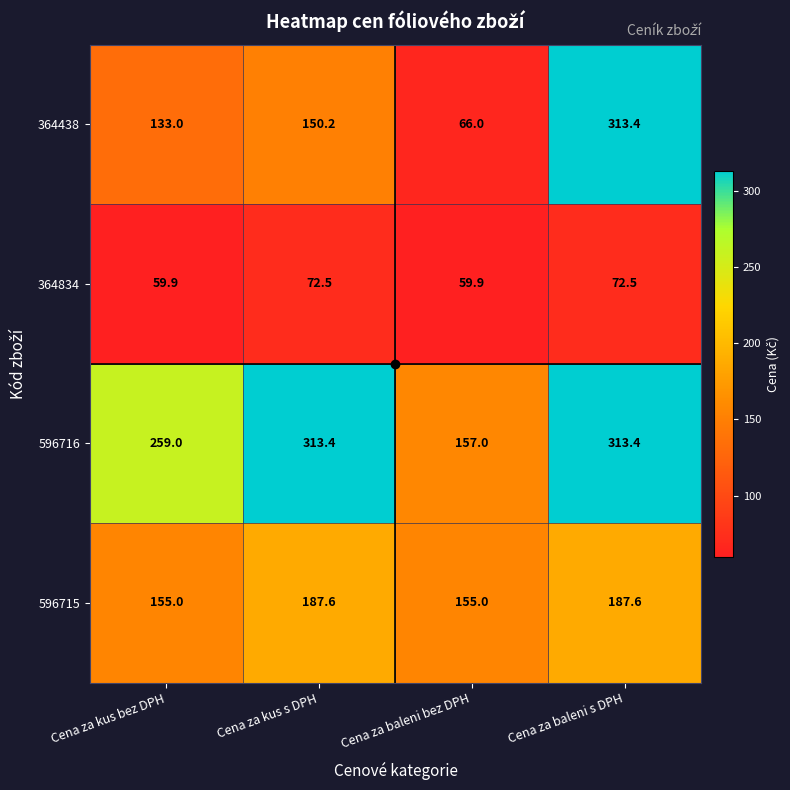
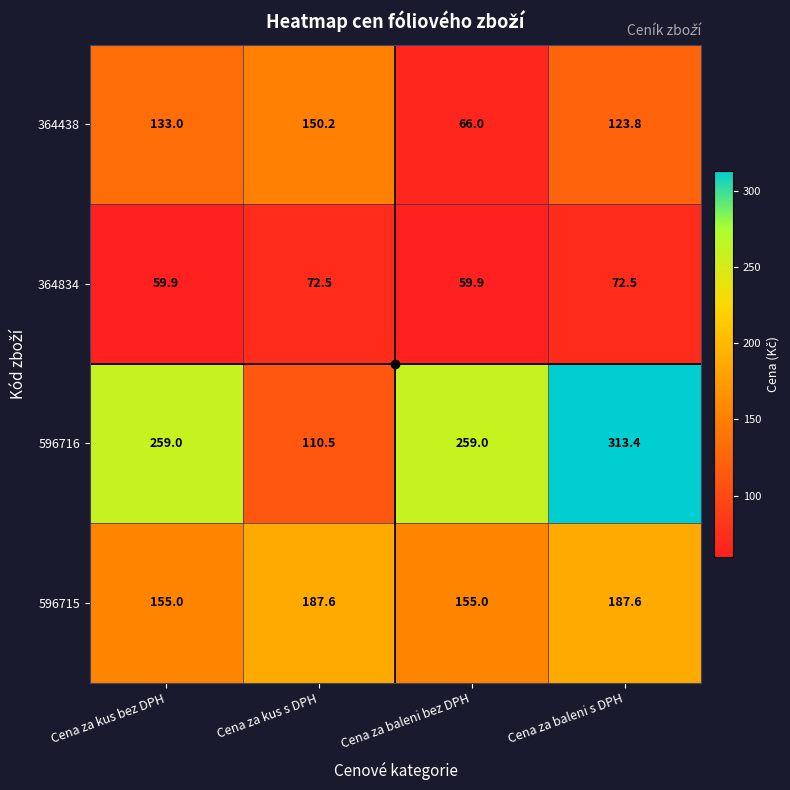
364438, Cena za baleni s DPH: 313.4 -> 123.8
596716, Cena za kus s DPH: 313.4 -> 110.5
596716, Cena za baleni bez DPH: 157.0 -> 259.0
